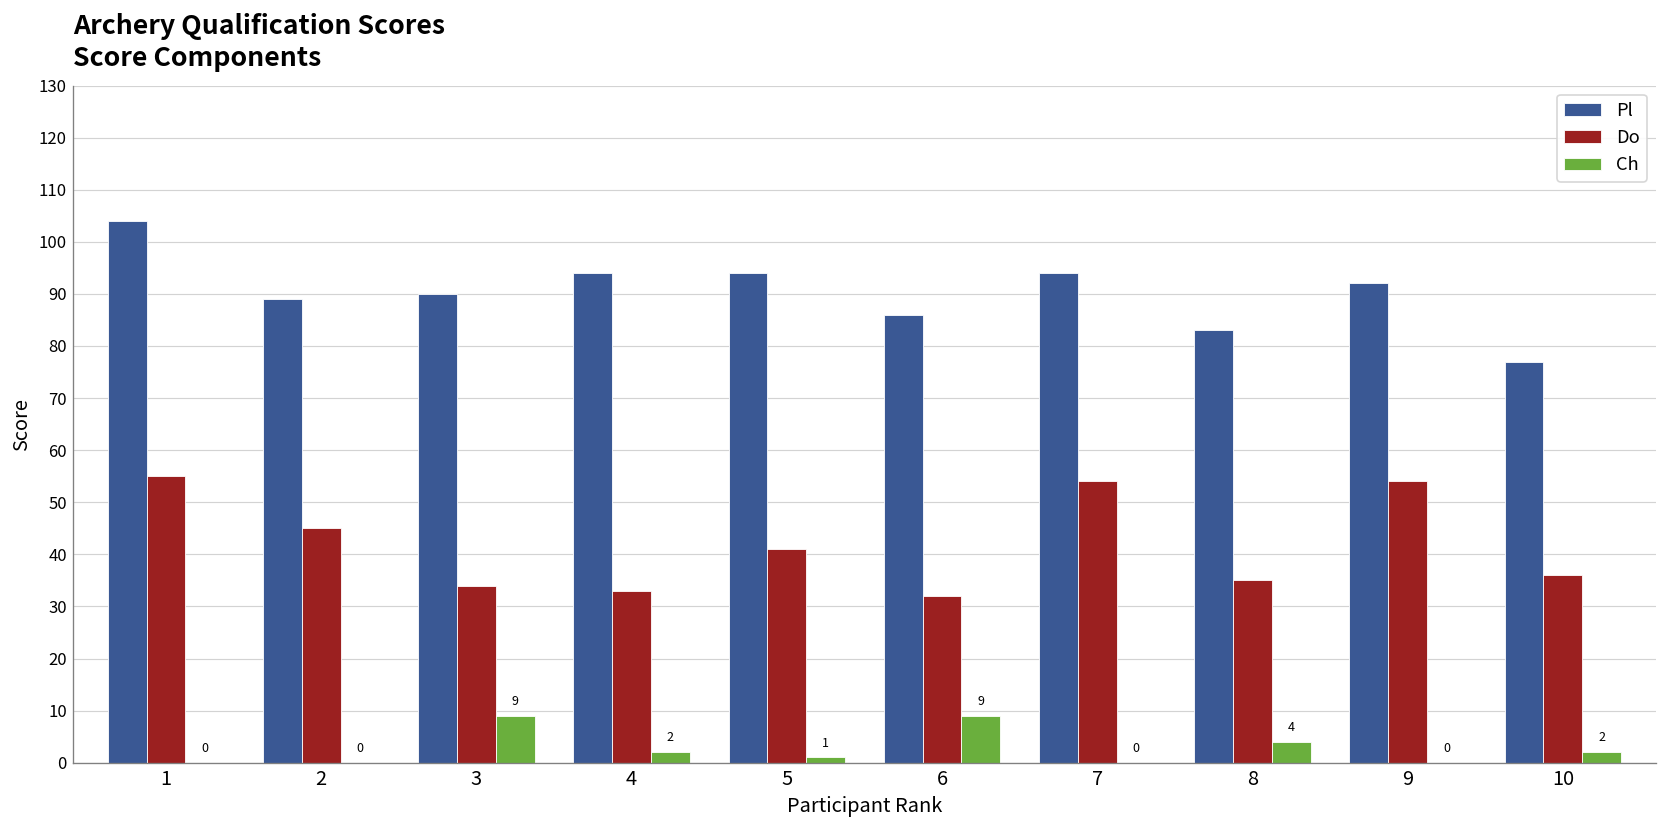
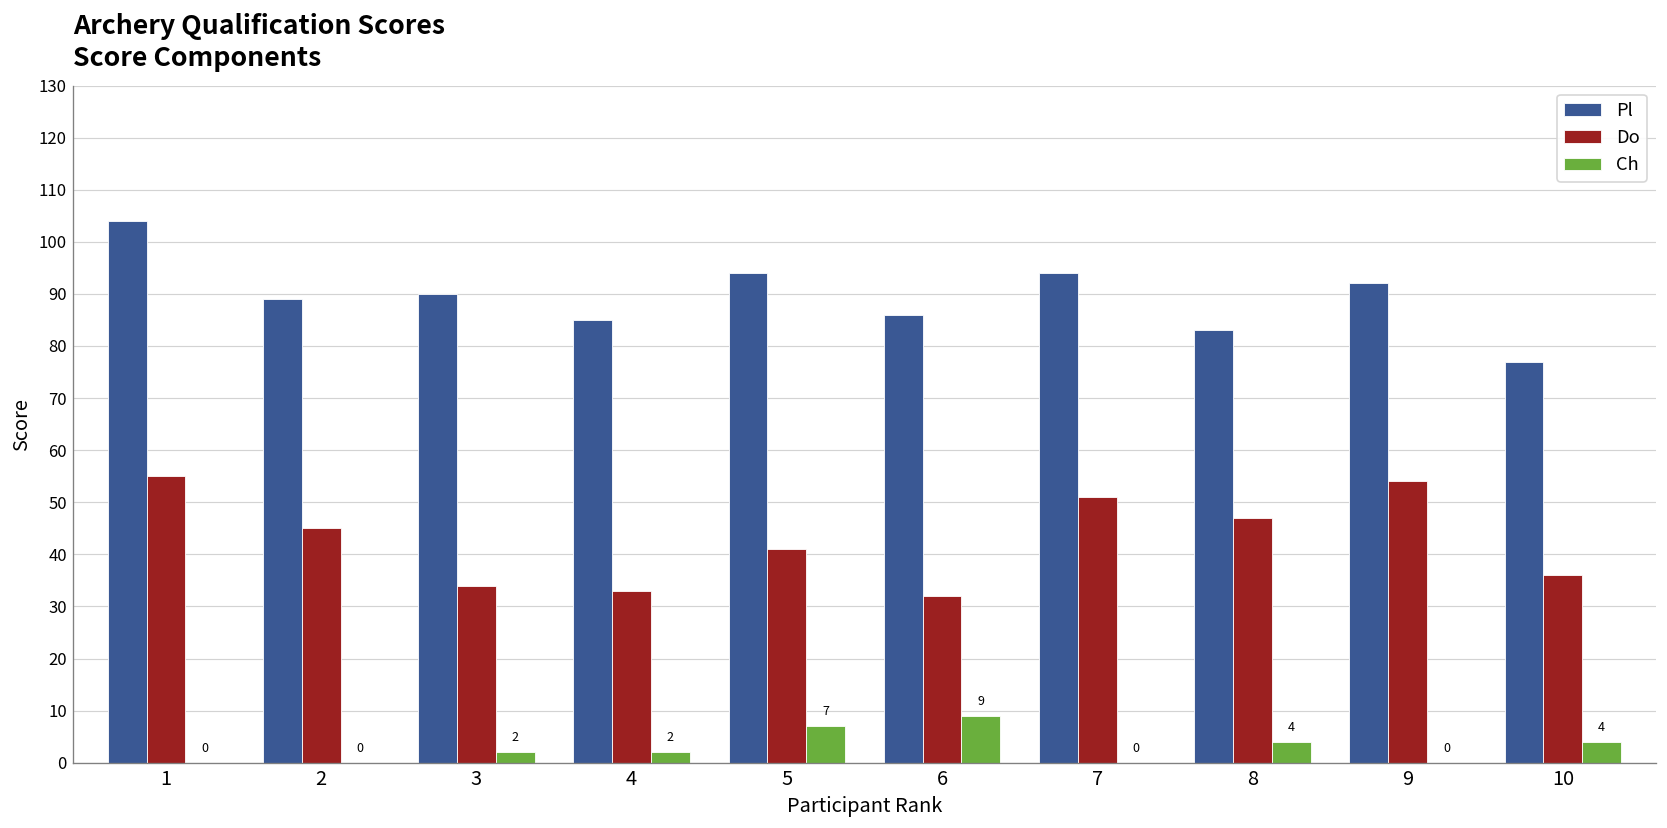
Ch, 3: 9 -> 2
Pl, 4: 94 -> 85
Ch, 5: 1 -> 7
Do, 7: 54 -> 51
Do, 8: 35 -> 47
Ch, 10: 2 -> 4
